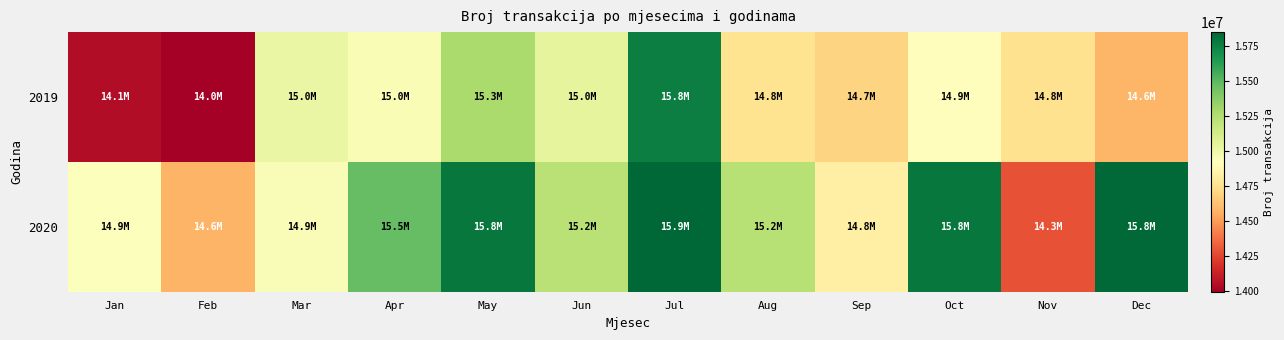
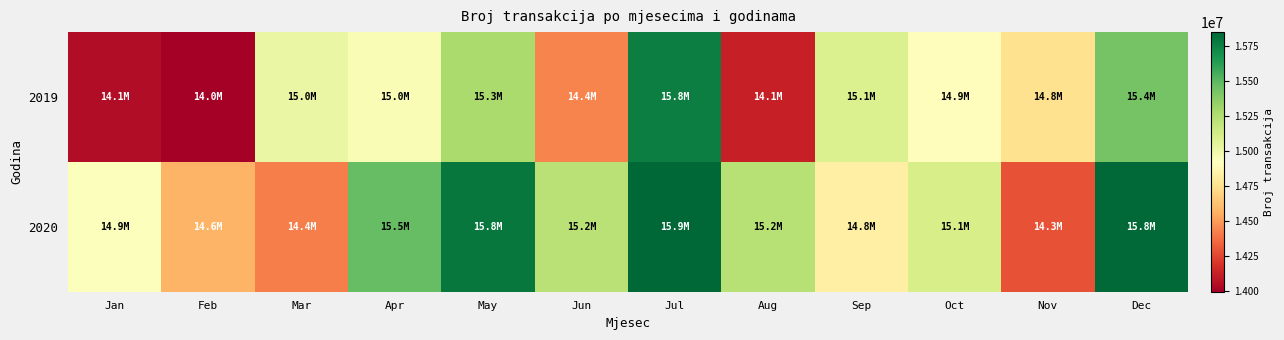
2019, Jun: 15.0M -> 14.4M
2019, Aug: 14.8M -> 14.1M
2019, Sep: 14.7M -> 15.1M
2019, Dec: 14.6M -> 15.4M
2020, Mar: 14.9M -> 14.4M
2020, Oct: 15.8M -> 15.1M
